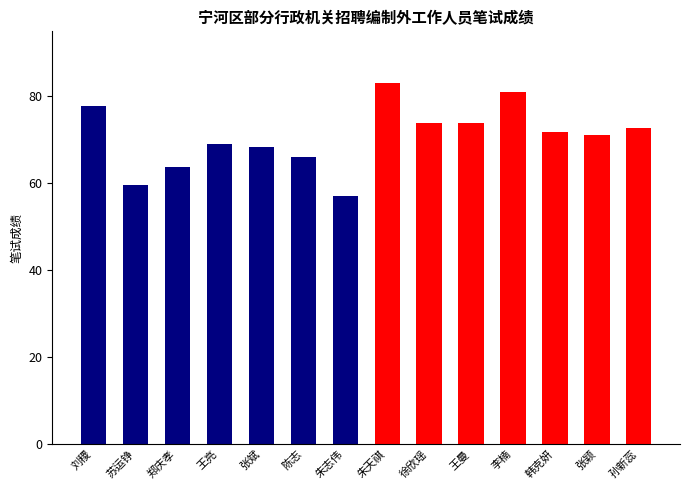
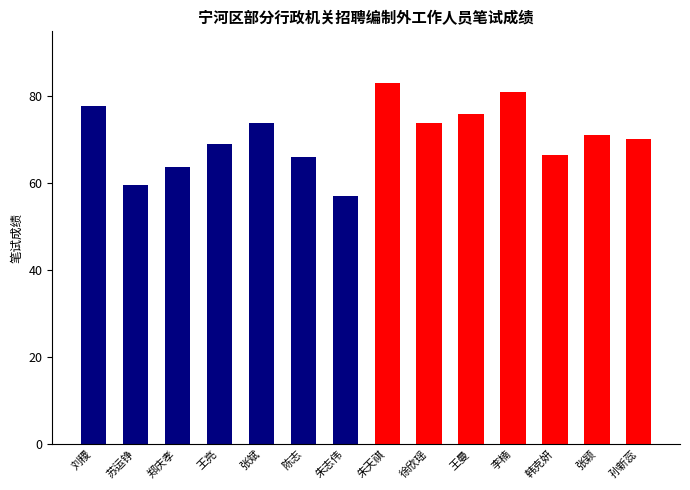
张斌: 68 -> 74
王曼: 74 -> 76
韩克妍: 72 -> 67
孙新蕊: 73 -> 70
